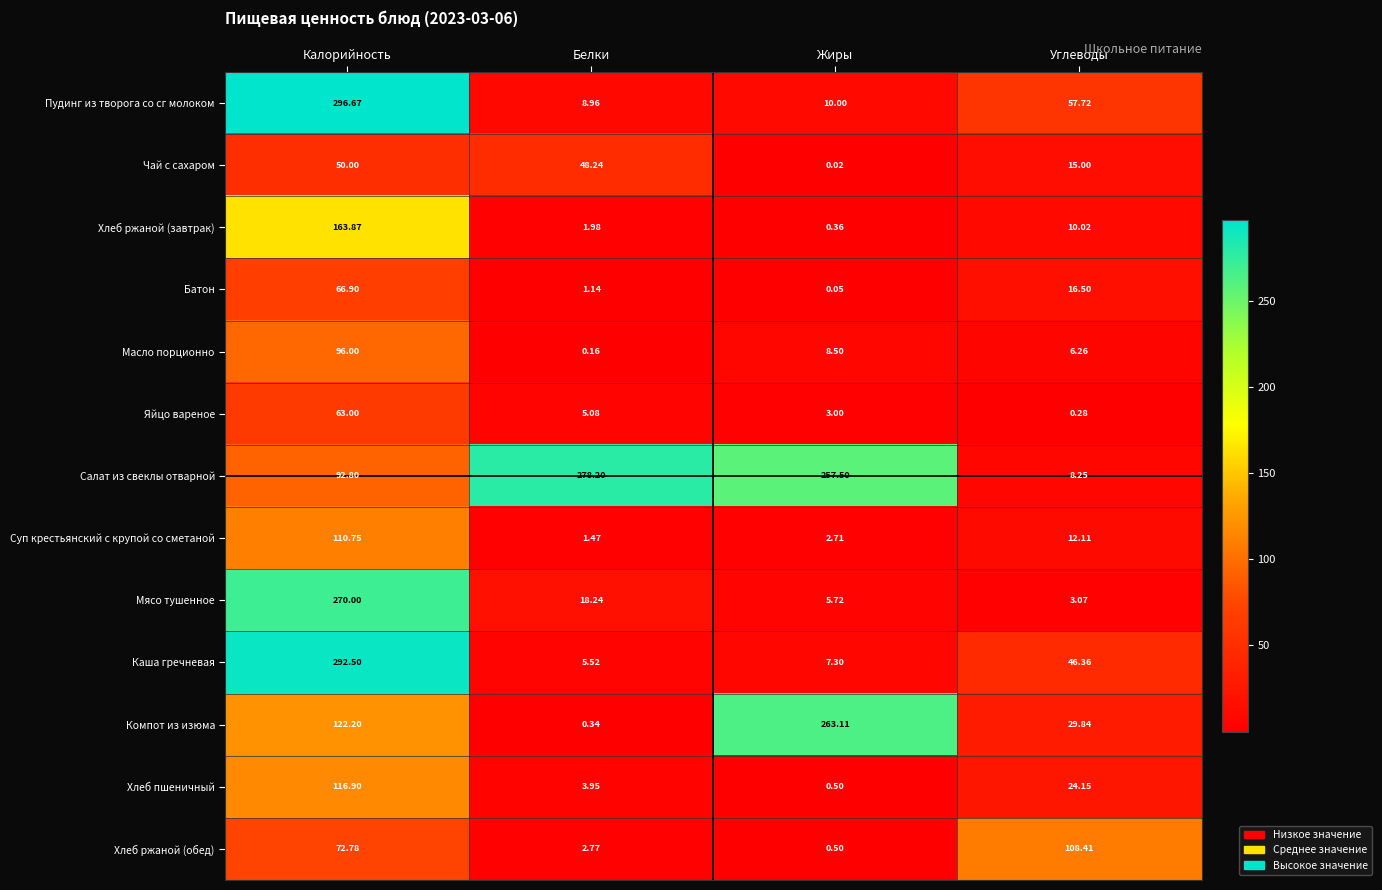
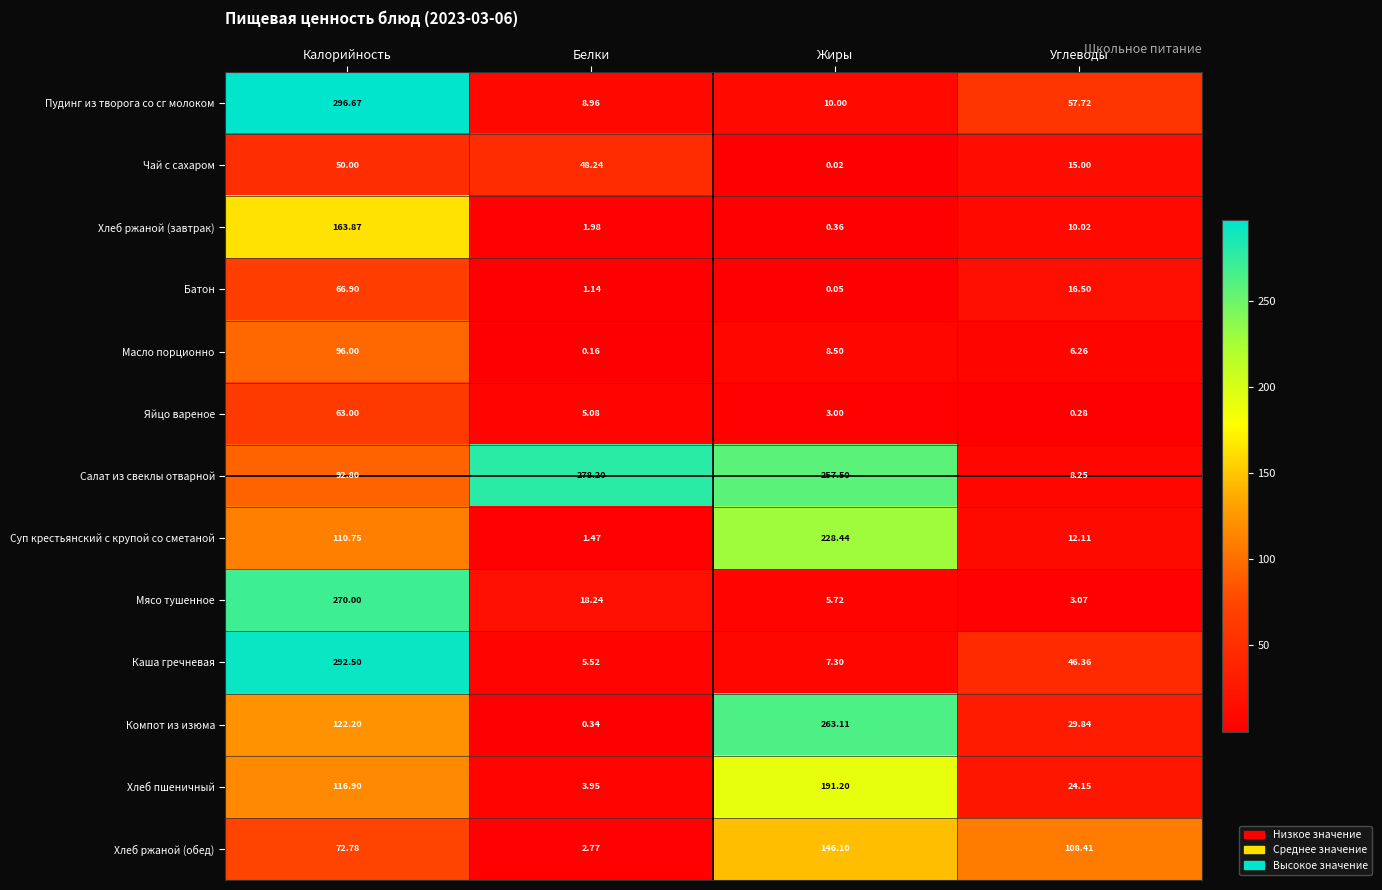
Суп крестьянский с крупой со сметаной, Жиры: 2.71 -> 228.44
Хлеб пшеничный, Жиры: 0.50 -> 191.20
Хлеб ржаной (обед), Жиры: 0.50 -> 146.10
